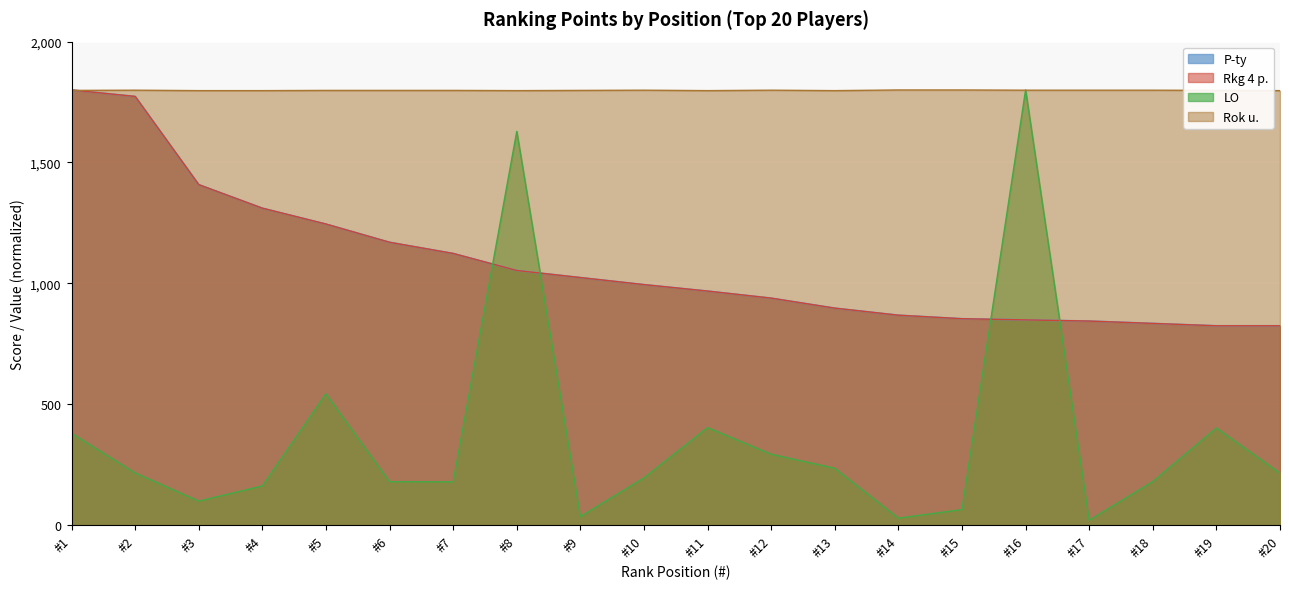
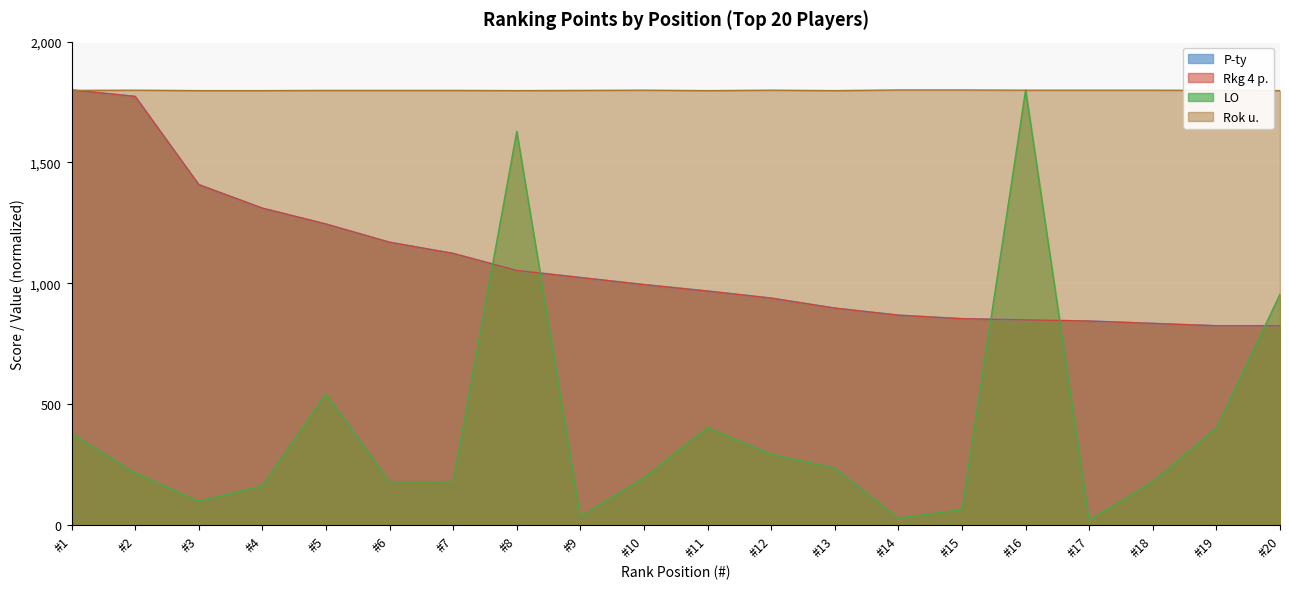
LO, #20: 210 -> 950
